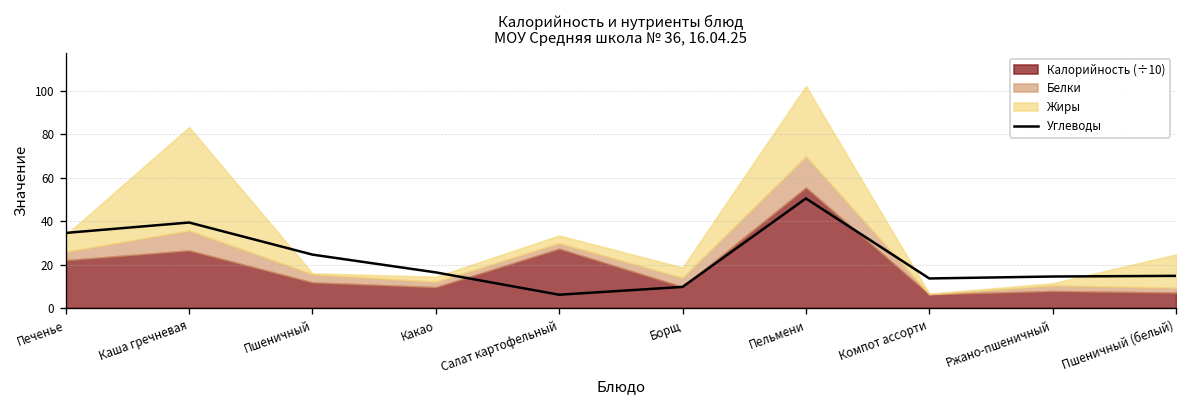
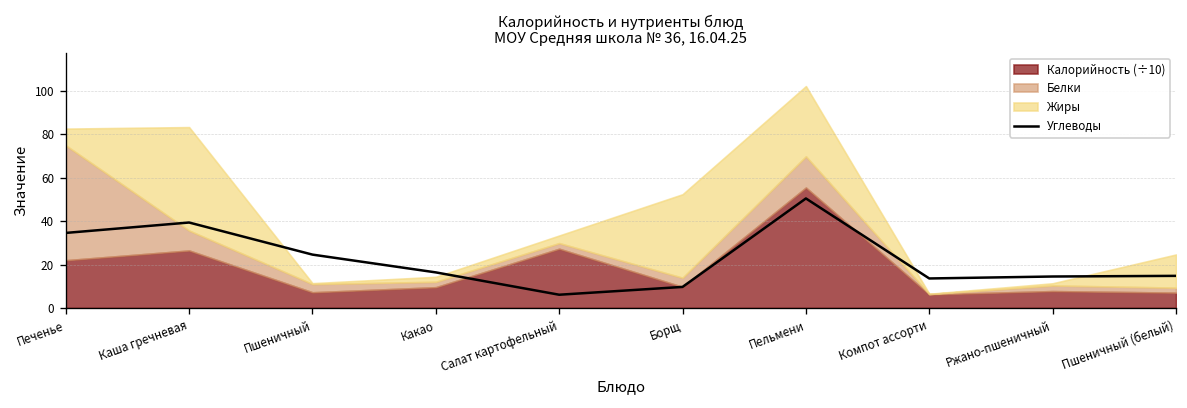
Белки, Печенье: 4 -> 53
Калорийность (÷10), Пшеничный: 12 -> 7
Жиры, Борщ: 5 -> 39
